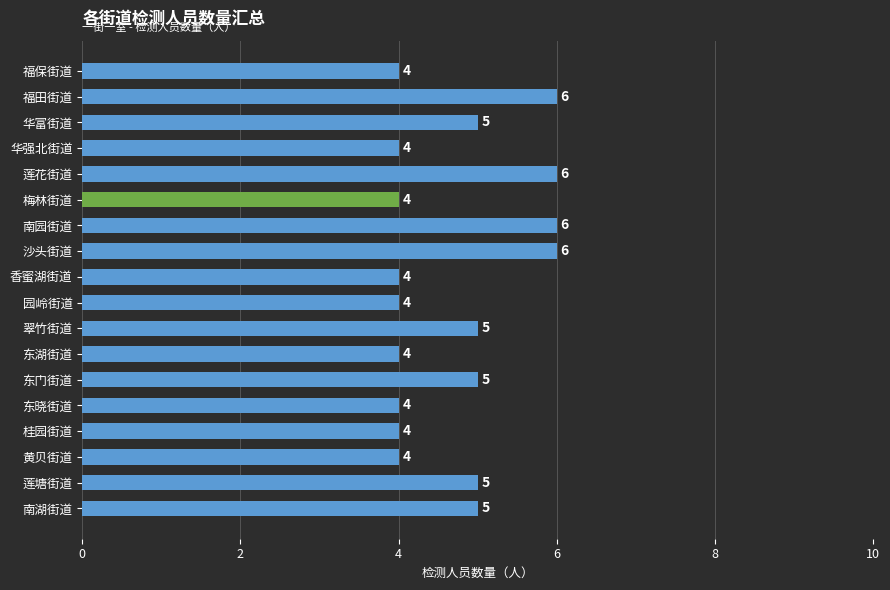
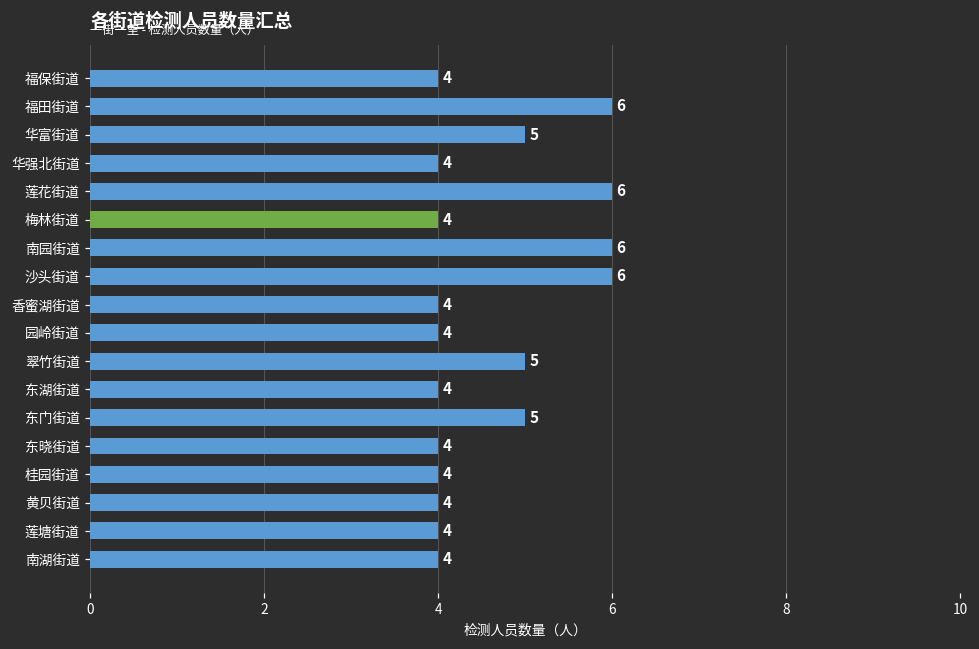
莲塘街道: 5 -> 4
南湖街道: 5 -> 4
